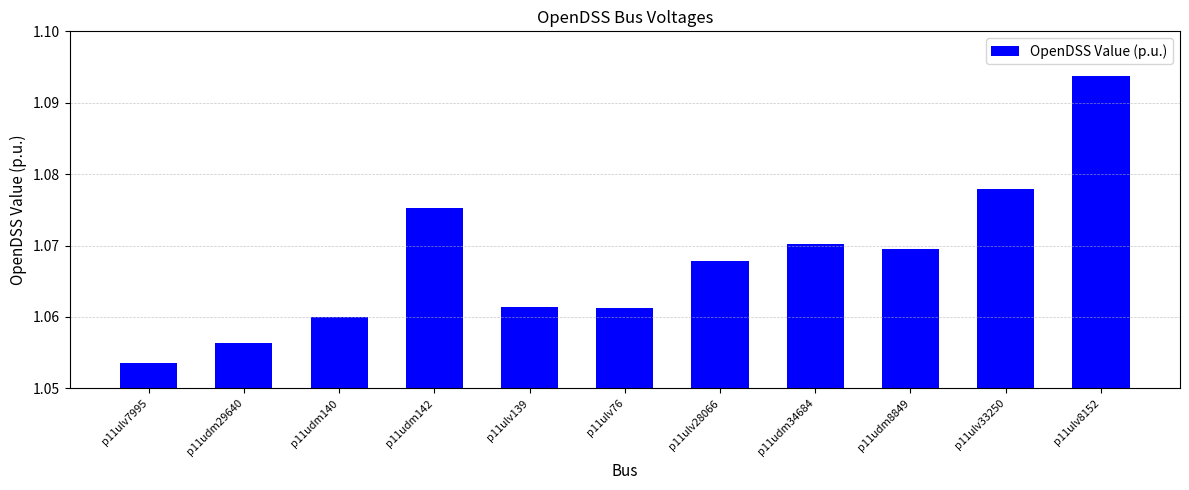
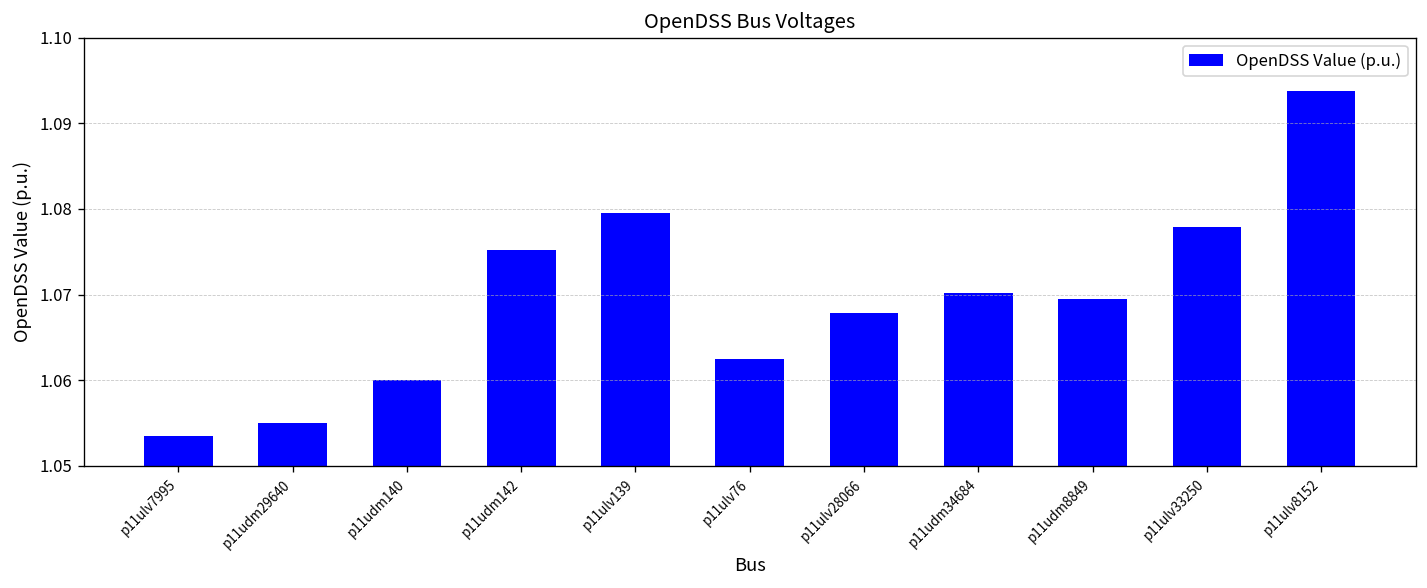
p11udm29640: 1.056 -> 1.055
p11ulv139: 1.061 -> 1.080
p11ulv76: 1.061 -> 1.063
